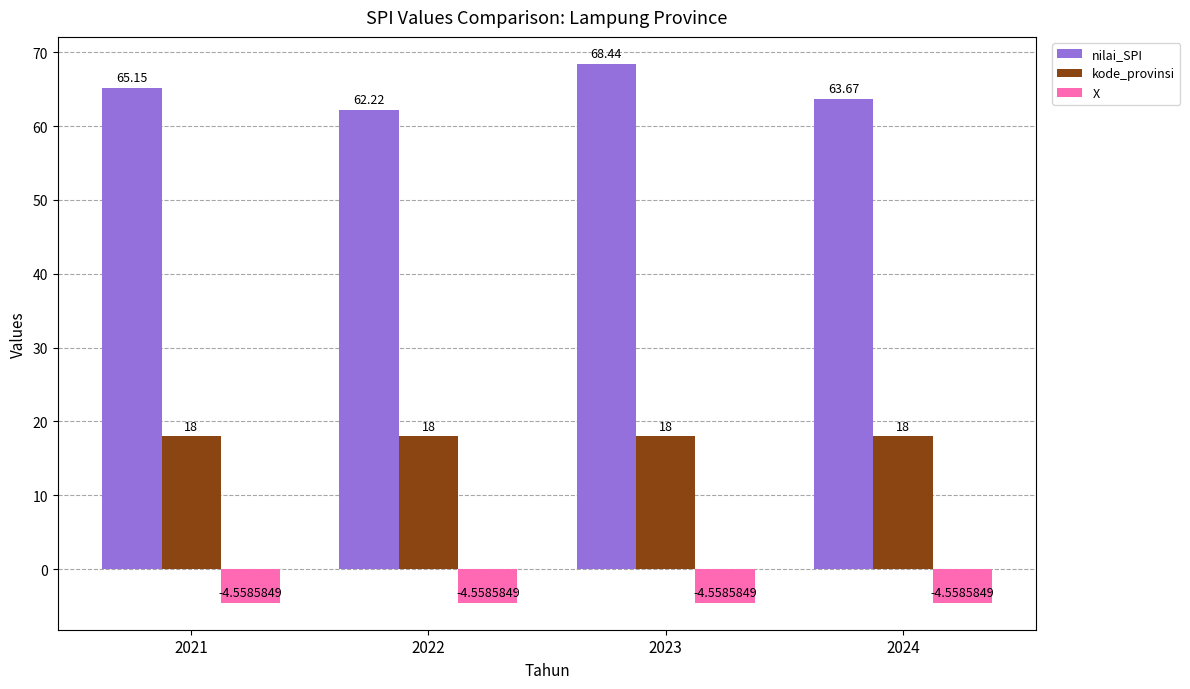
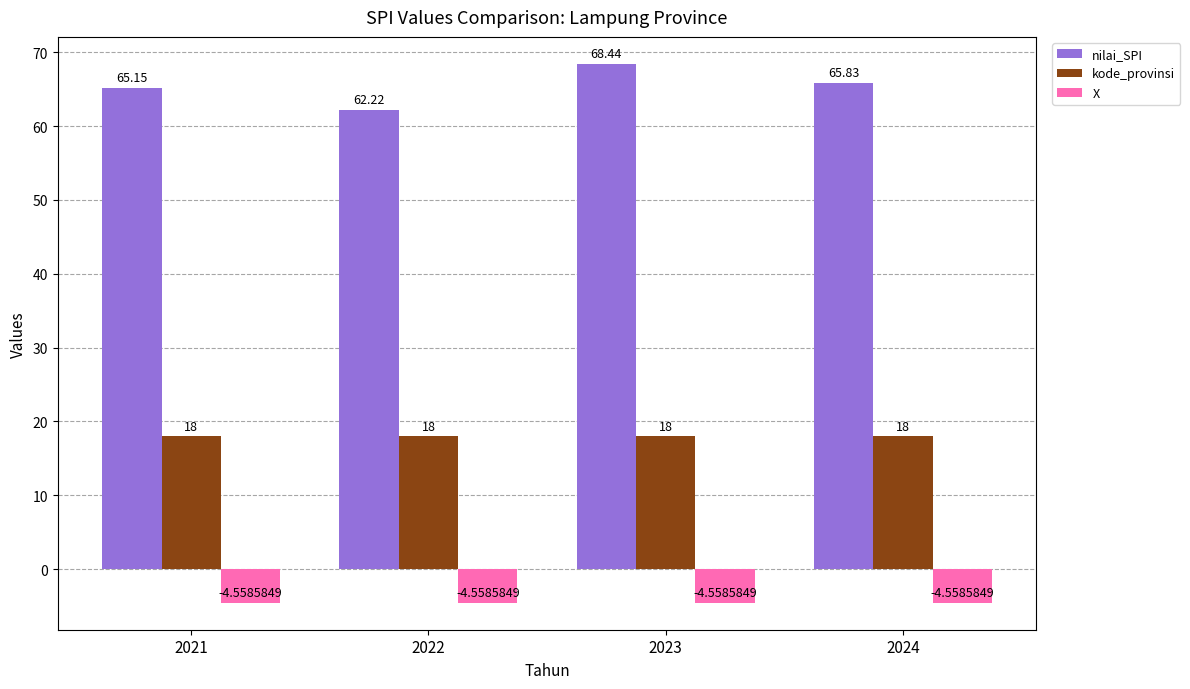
nilai_SPI, 2024: 63.67 -> 65.83
